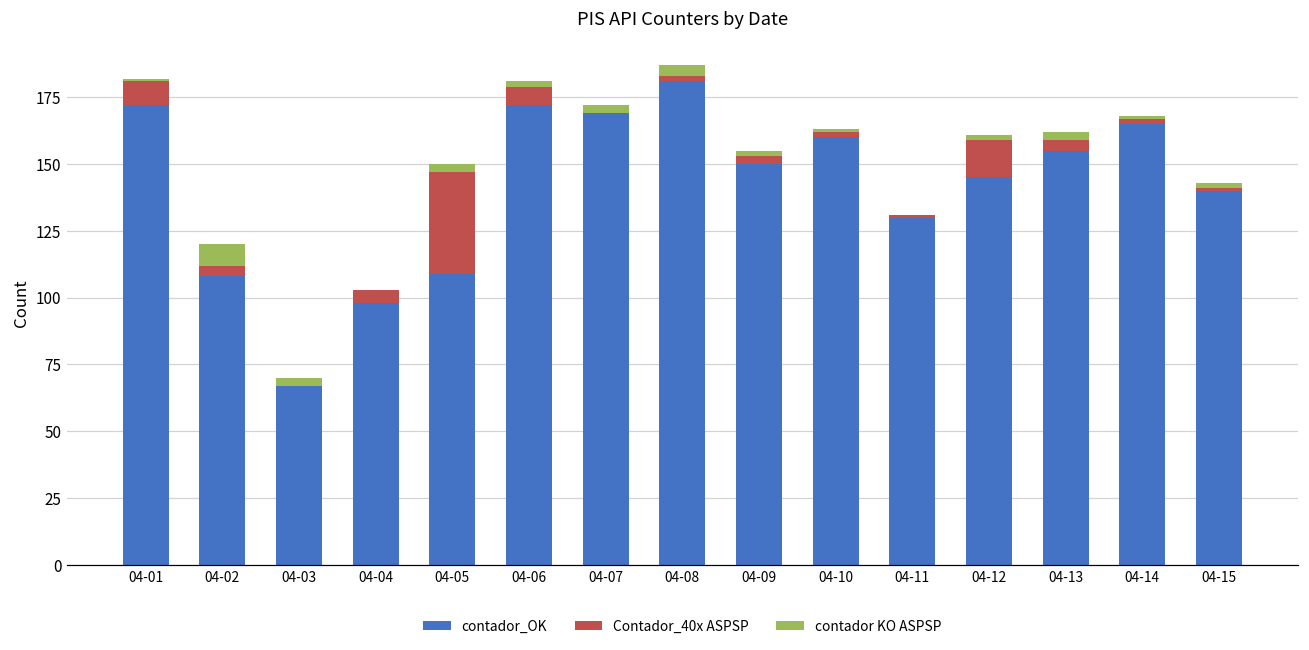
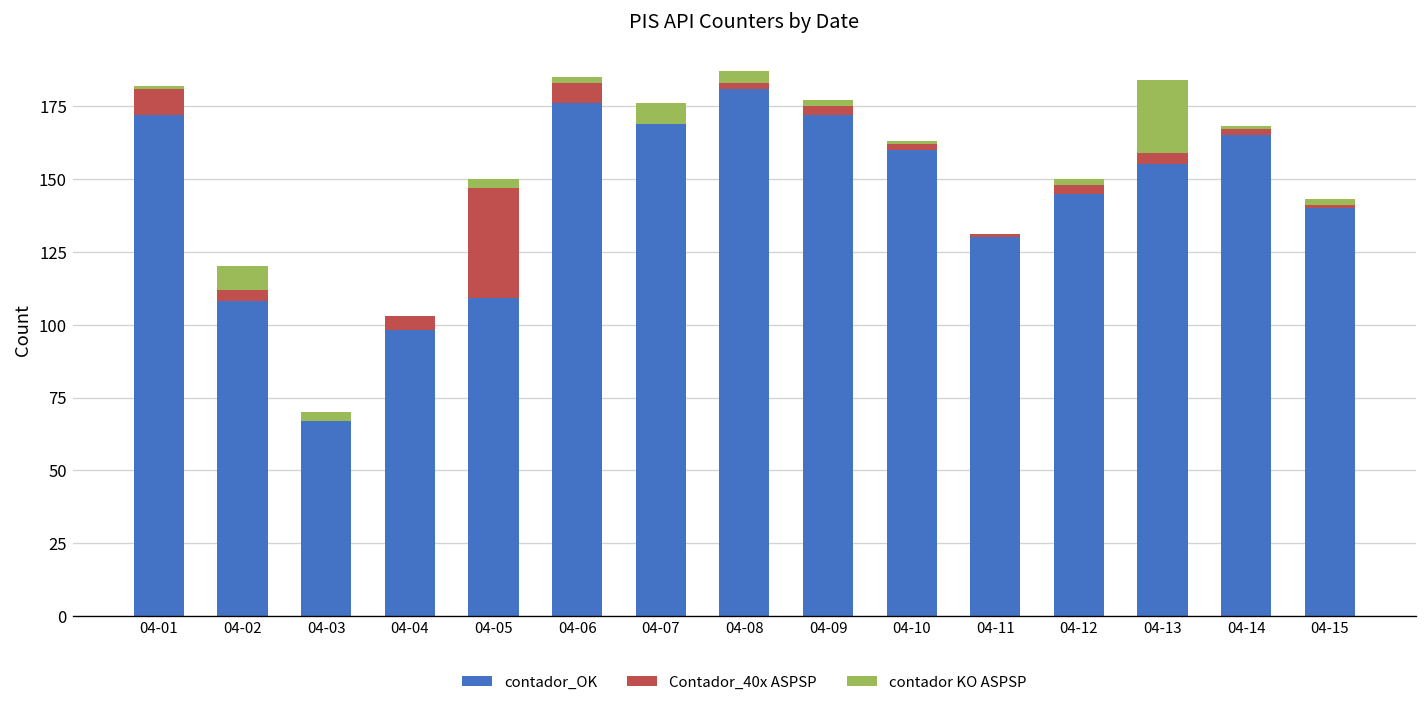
contador_OK, 04-06: 172 -> 176
contador KO ASPSP, 04-07: 3 -> 7
contador_OK, 04-09: 150 -> 172
Contador_40x ASPSP, 04-12: 14 -> 3
contador KO ASPSP, 04-13: 3 -> 25
